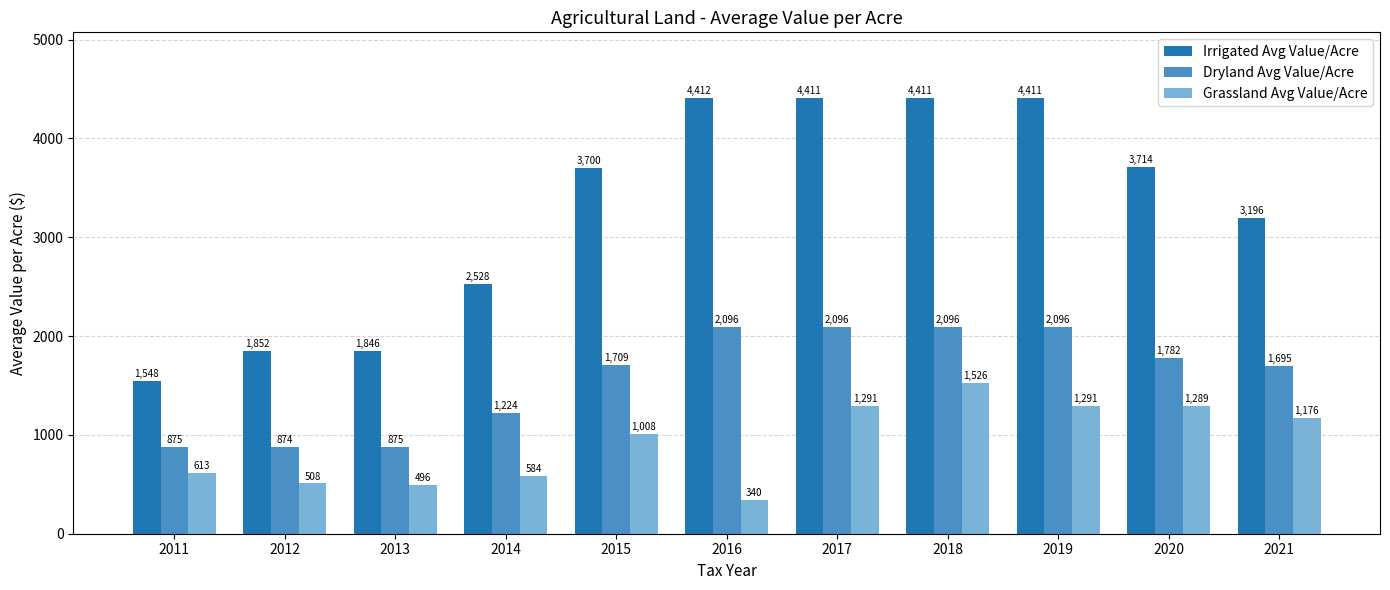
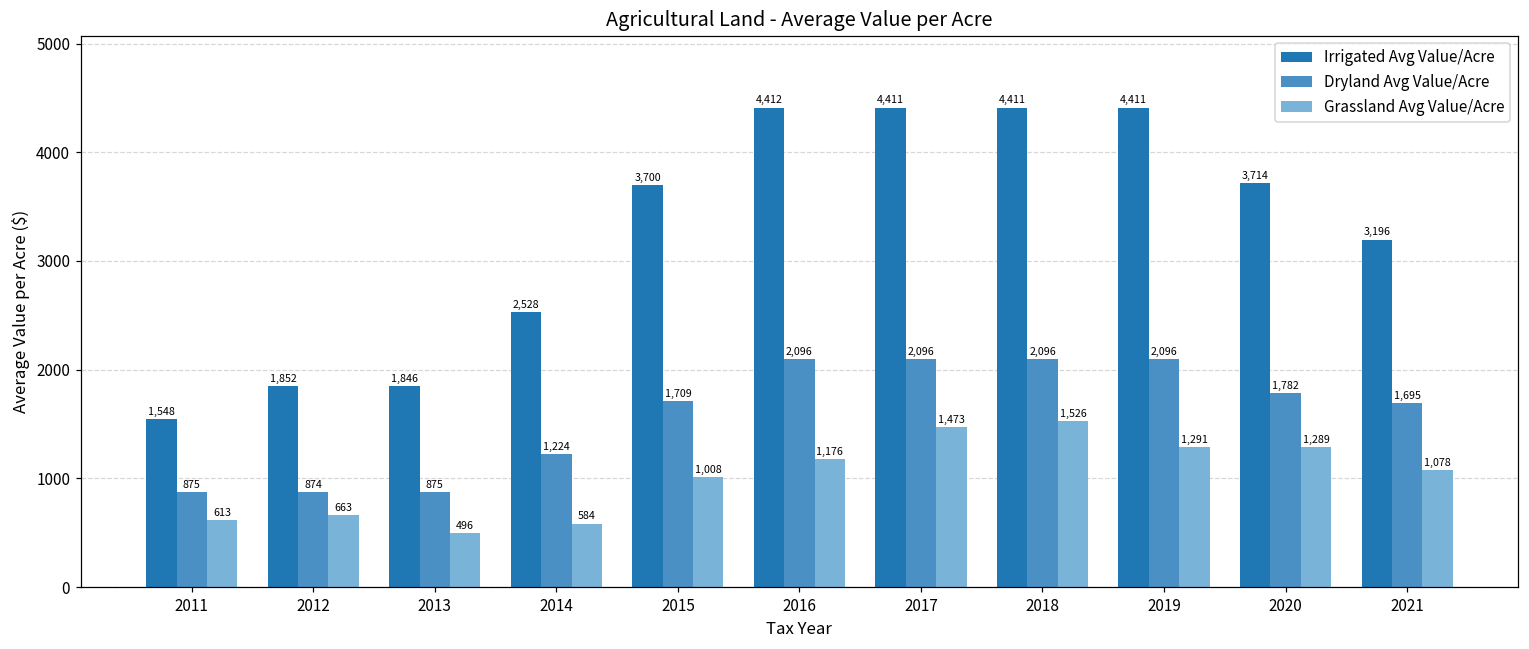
Grassland Avg Value/Acre, 2012: 508 -> 663
Grassland Avg Value/Acre, 2016: 340 -> 1,176
Grassland Avg Value/Acre, 2017: 1,291 -> 1,473
Grassland Avg Value/Acre, 2021: 1,176 -> 1,078
